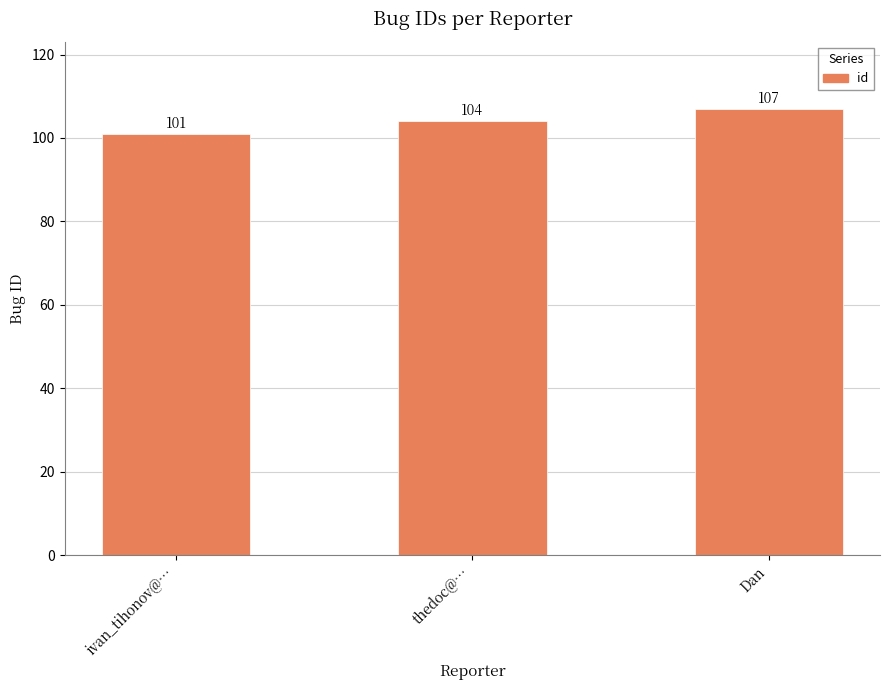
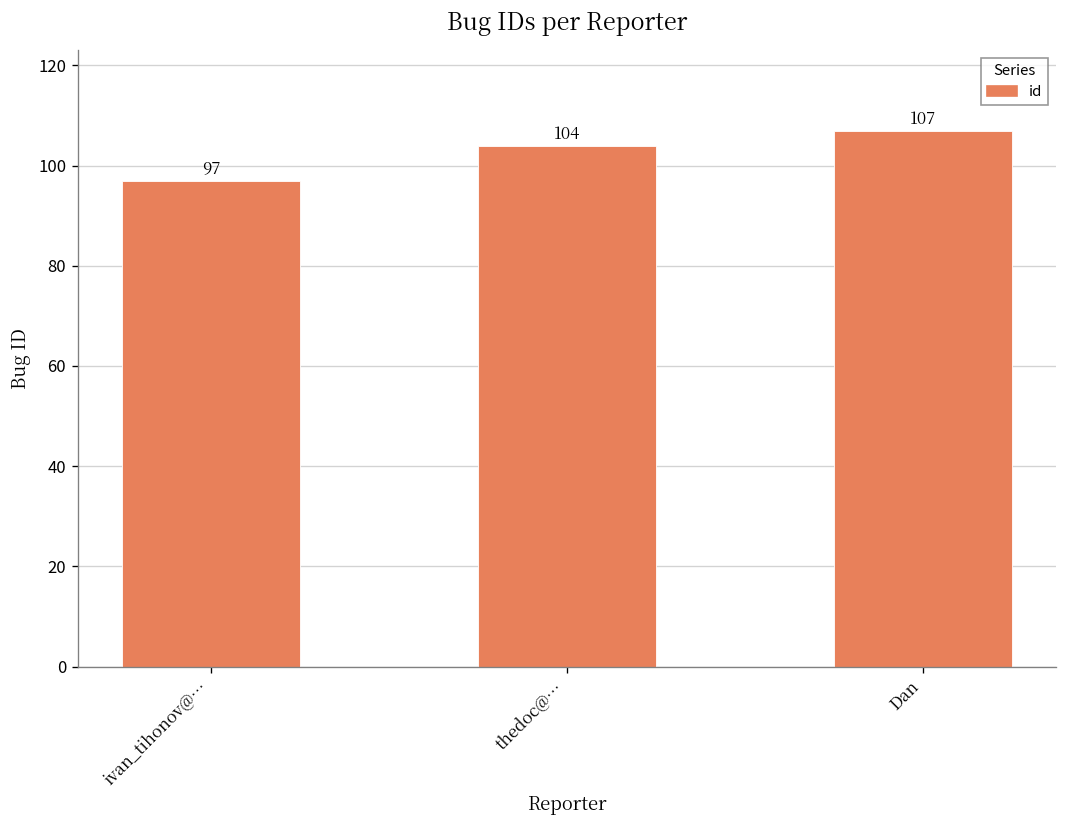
ivan_tihonov@…: 101 -> 97
